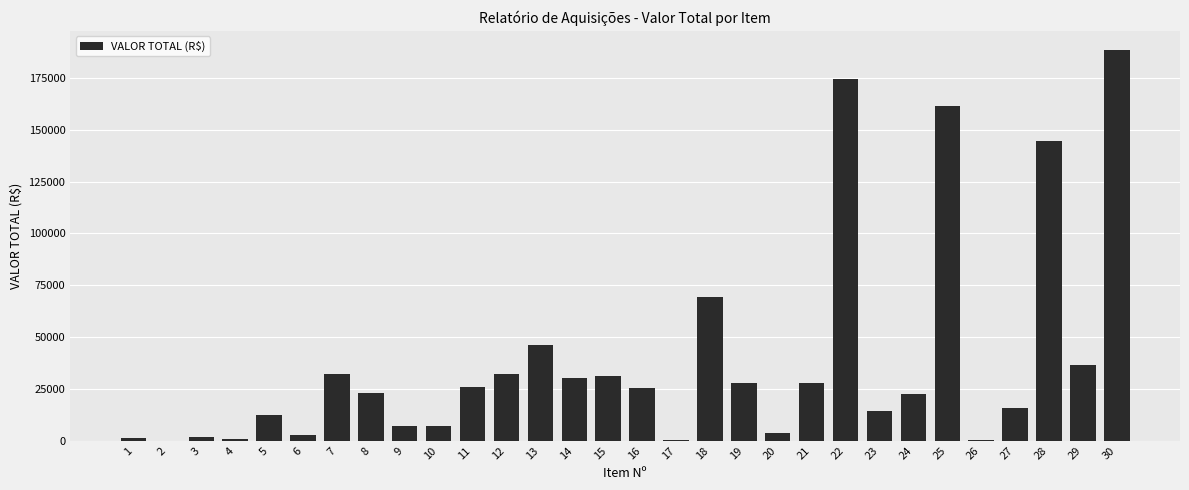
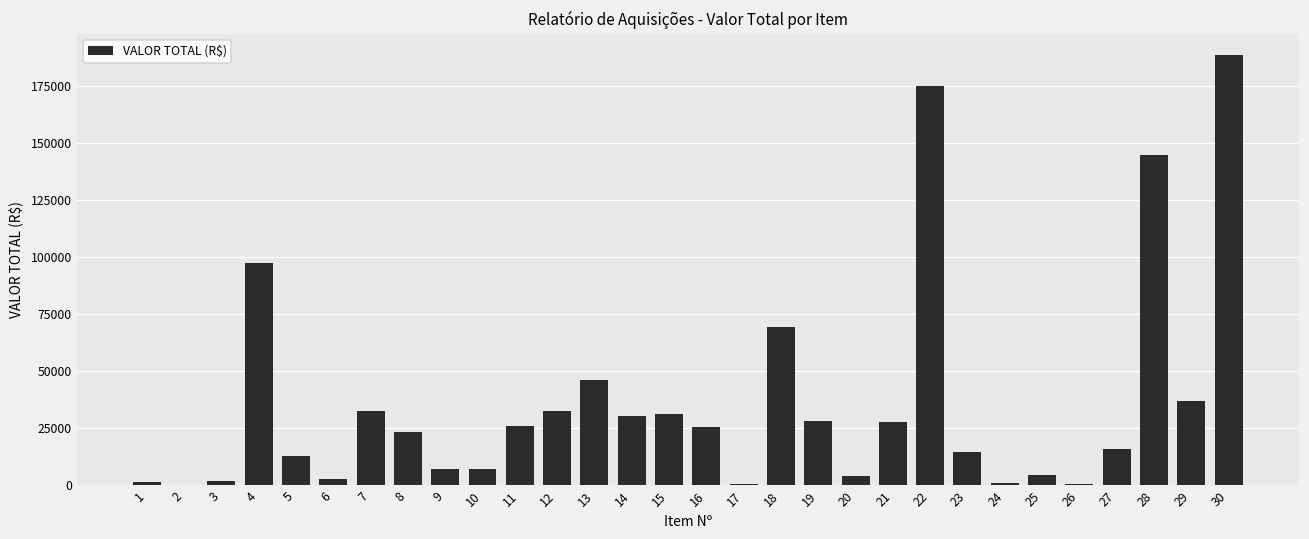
4: 1000 -> 97000
24: 23000 -> 1000
25: 161000 -> 4000
